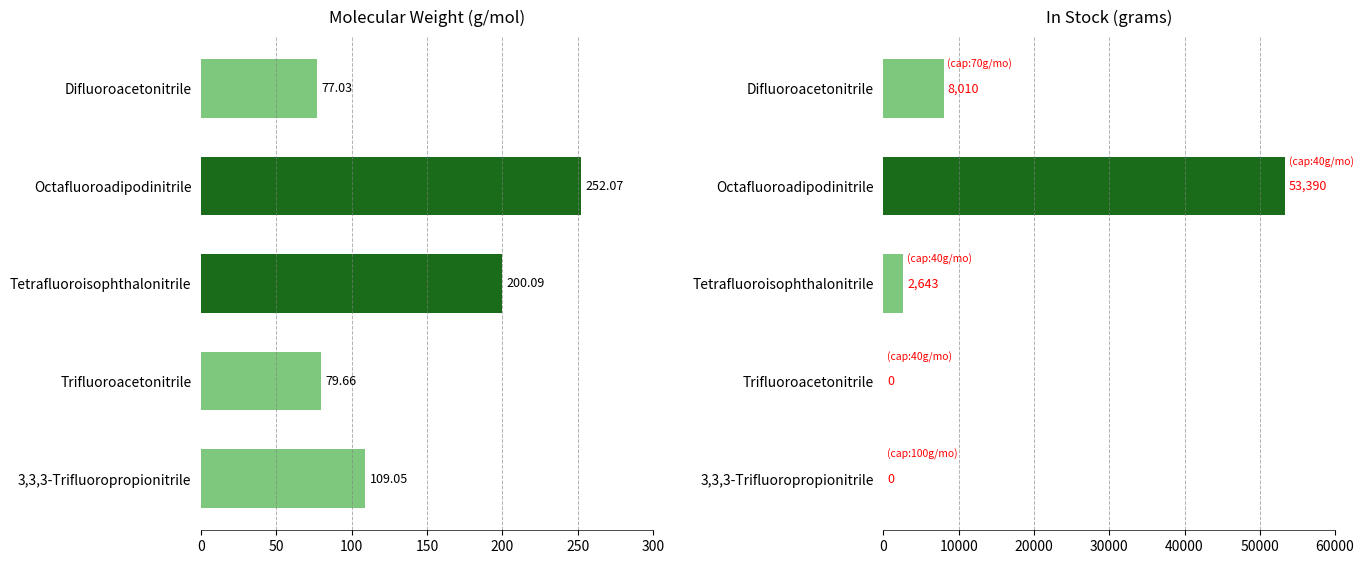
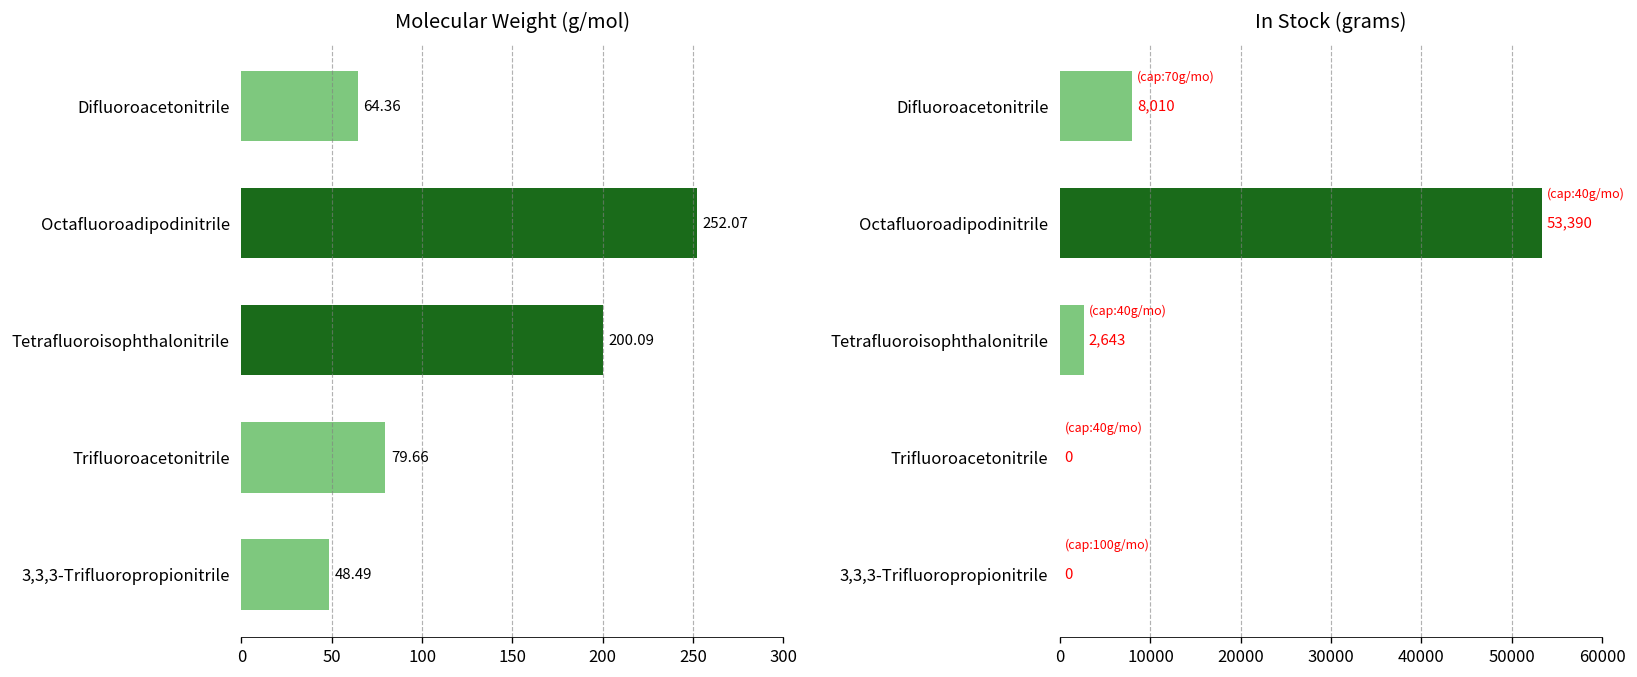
Molecular Weight (g/mol), Difluoroacetonitrile: 77.03 -> 64.36
Molecular Weight (g/mol), 3,3,3-Trifluoropropionitrile: 109.05 -> 48.49
